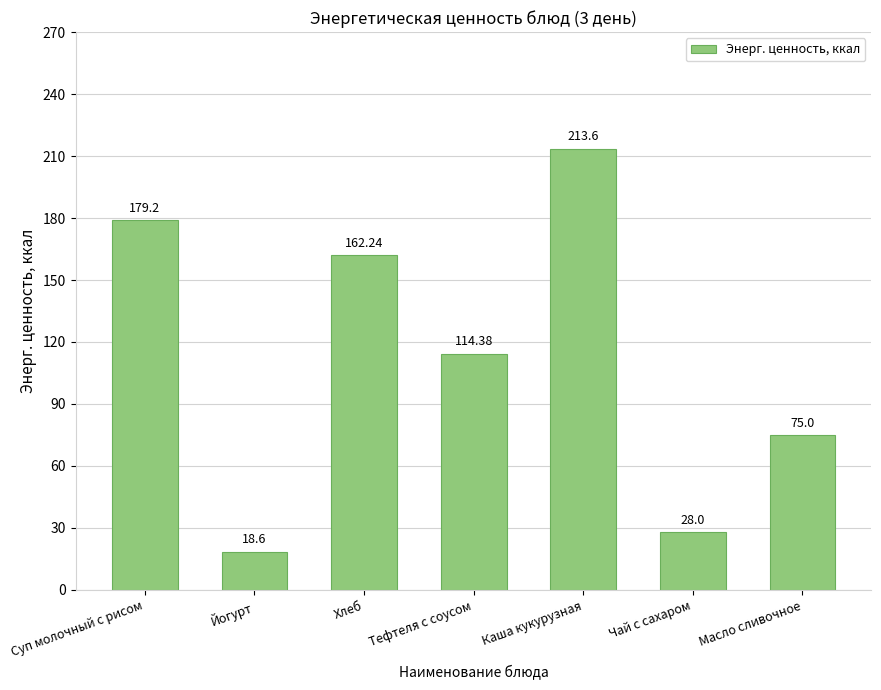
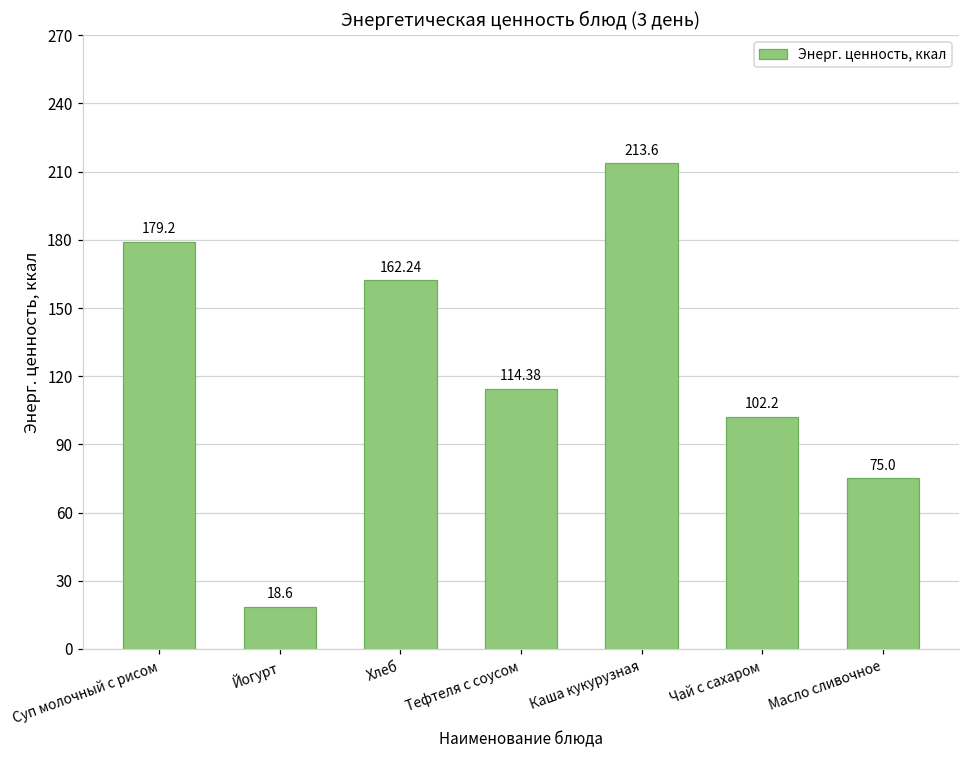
Чай с сахаром: 28.0 -> 102.2
